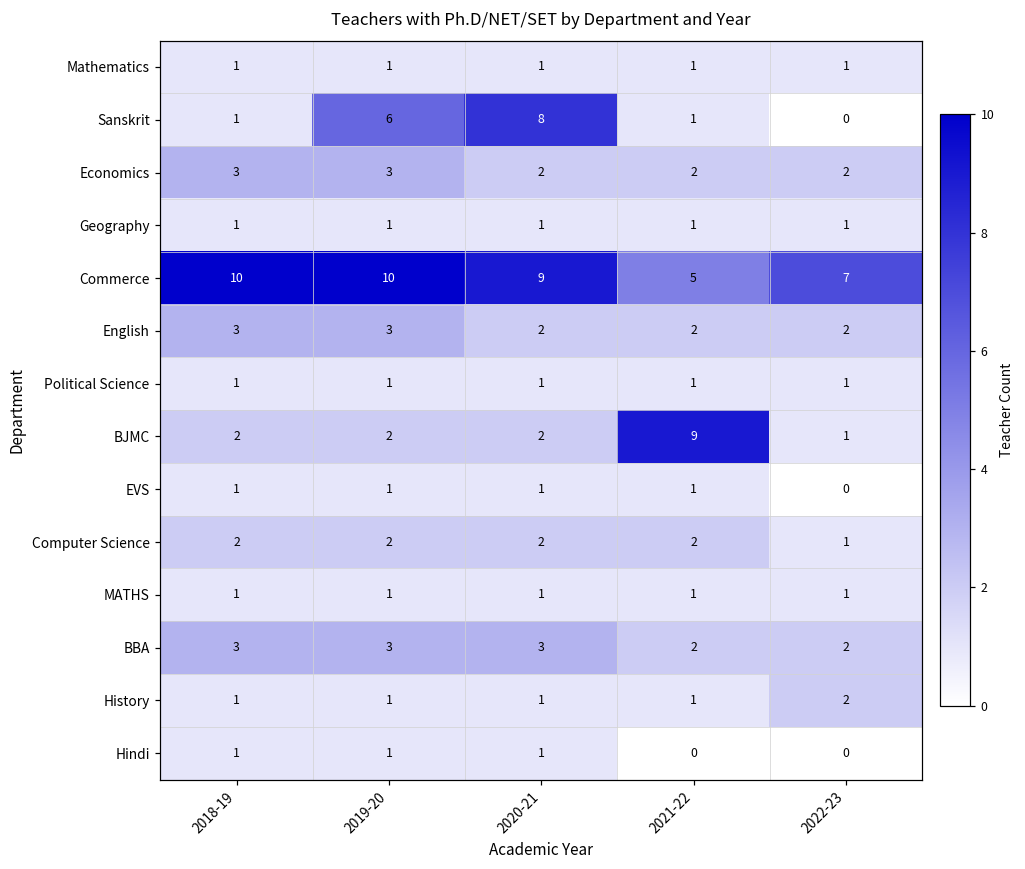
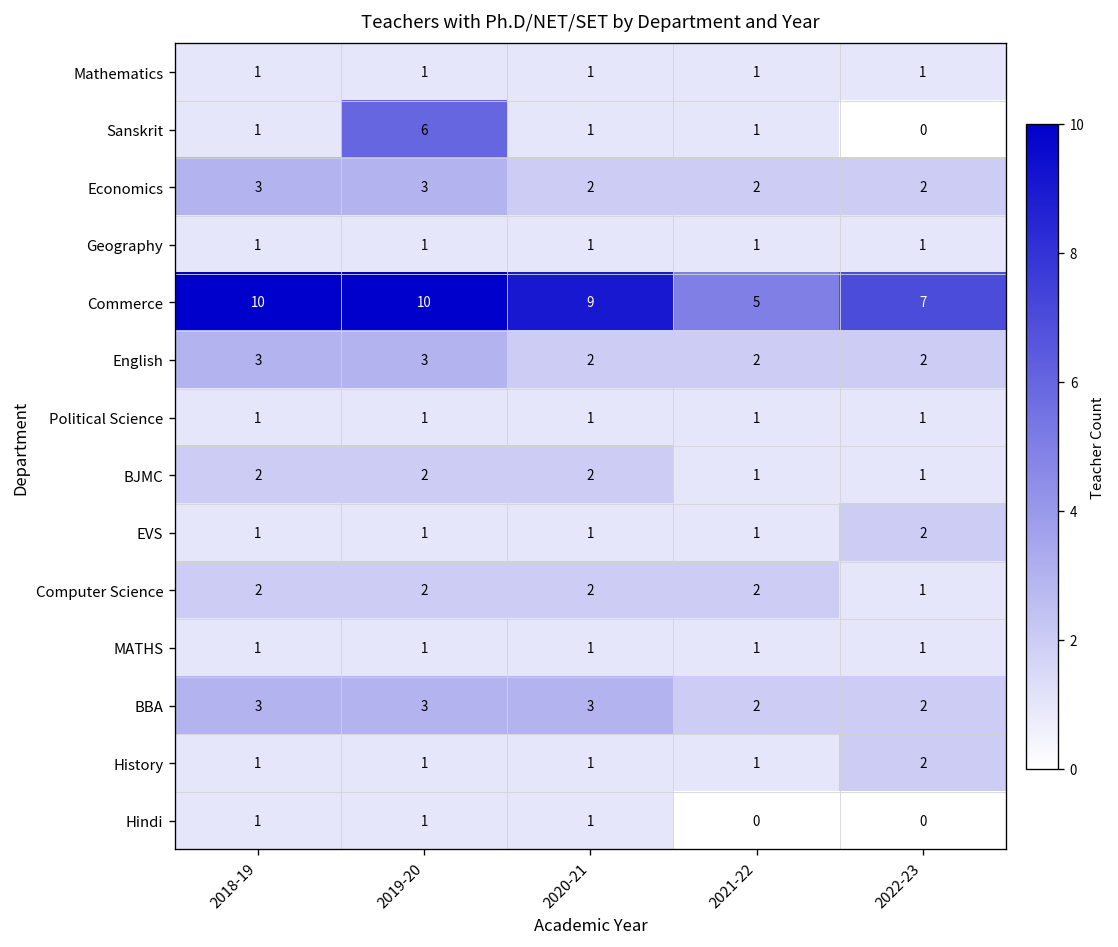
Sanskrit, 2020-21: 8 -> 1
BJMC, 2021-22: 9 -> 1
EVS, 2022-23: 0 -> 2
